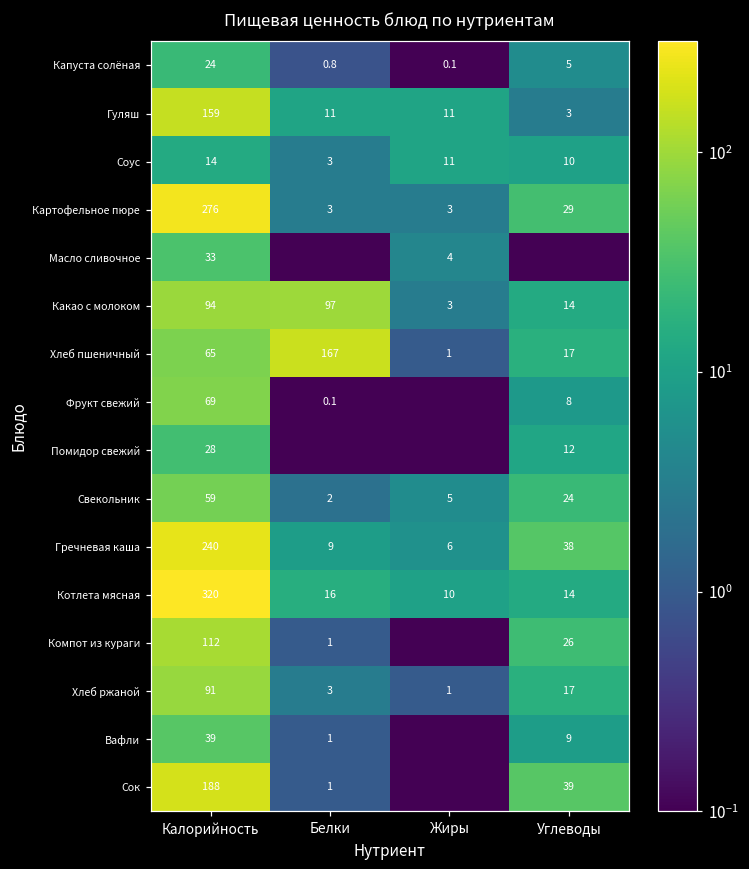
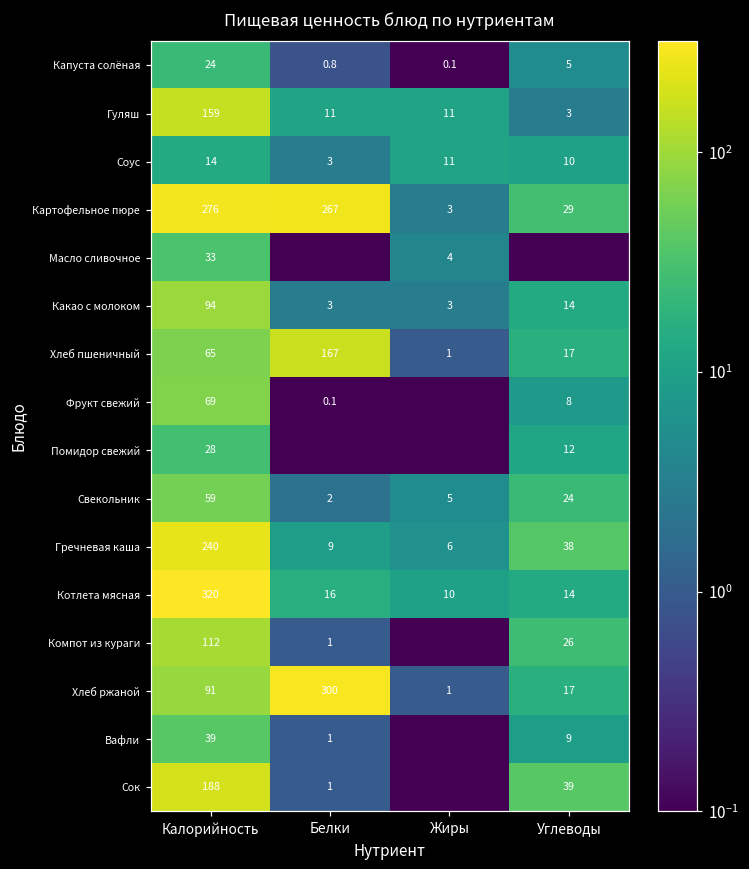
Картофельное пюре, Белки: 3 -> 267
Какао с молоком, Белки: 97 -> 3
Хлеб ржаной, Белки: 3 -> 300
